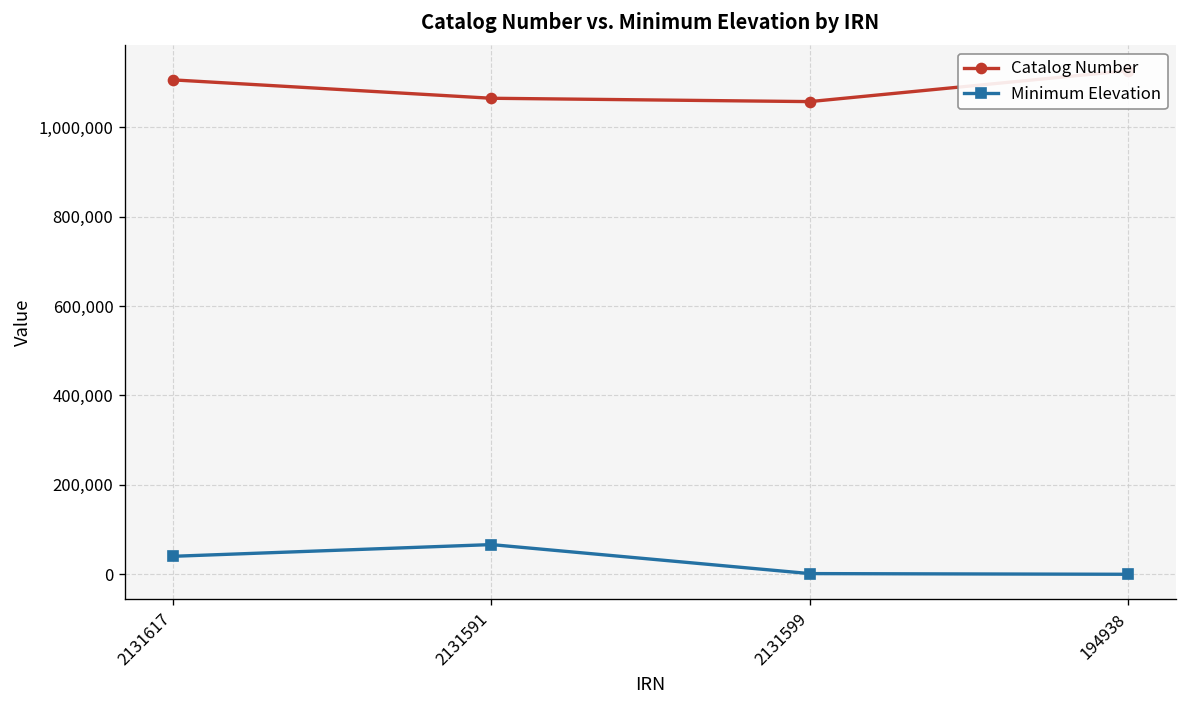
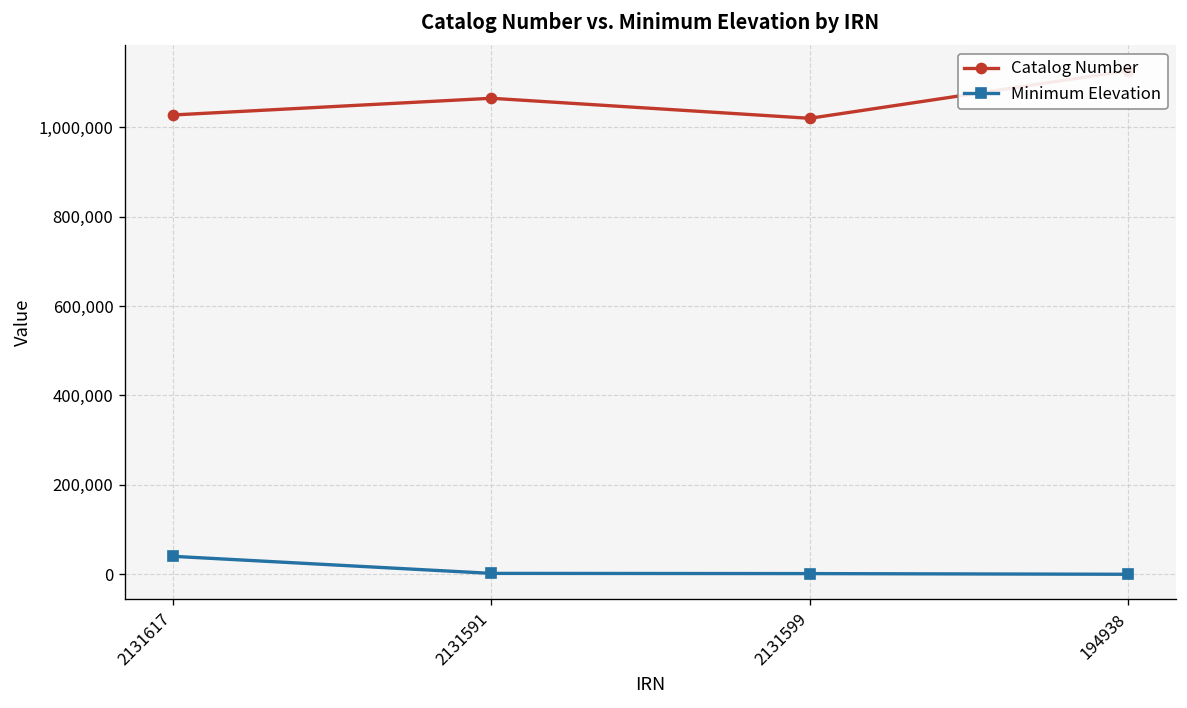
Catalog Number, 2131617: 1,110,000 -> 1,030,000
Minimum Elevation, 2131591: 70,000 -> 0
Catalog Number, 2131599: 1,060,000 -> 1,020,000
